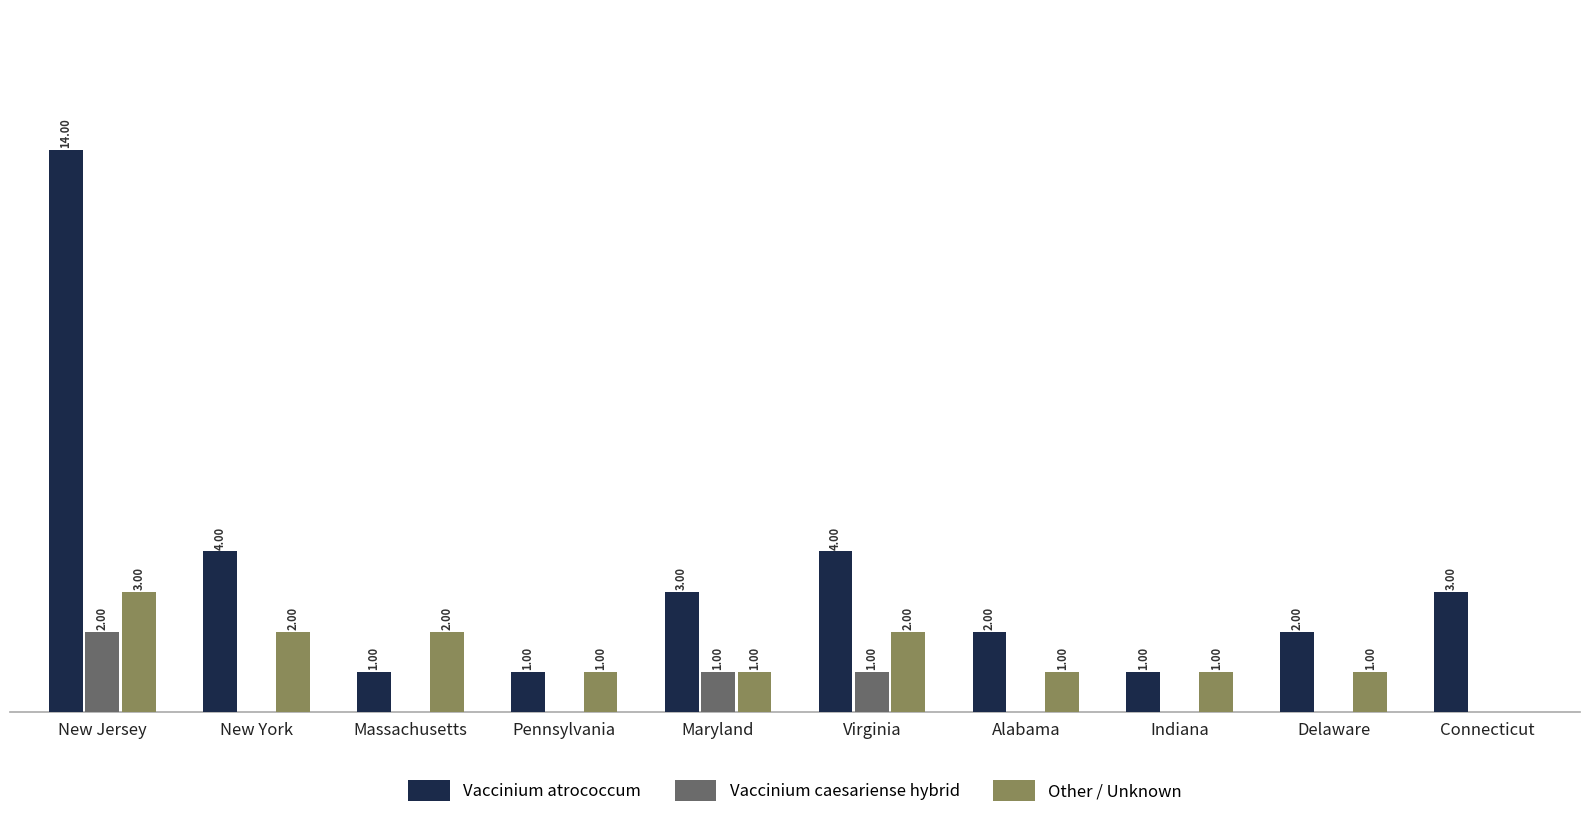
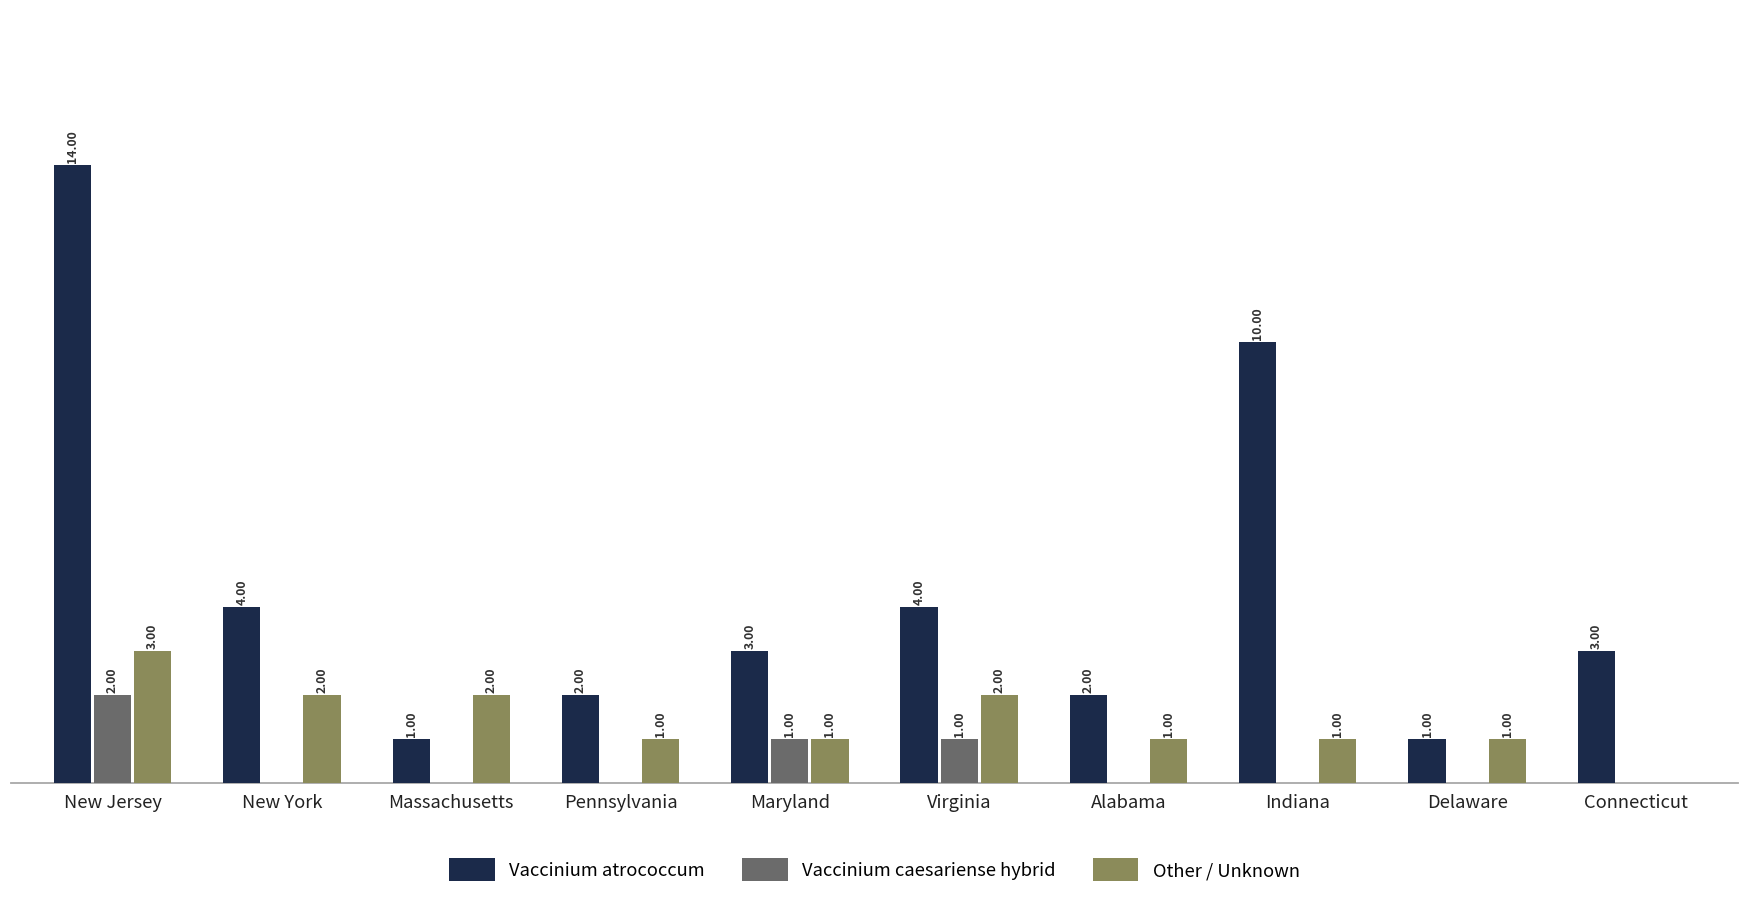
Vaccinium atrococcum, Pennsylvania: 1.00 -> 2.00
Vaccinium atrococcum, Indiana: 1.00 -> 10.00
Vaccinium atrococcum, Delaware: 2.00 -> 1.00
